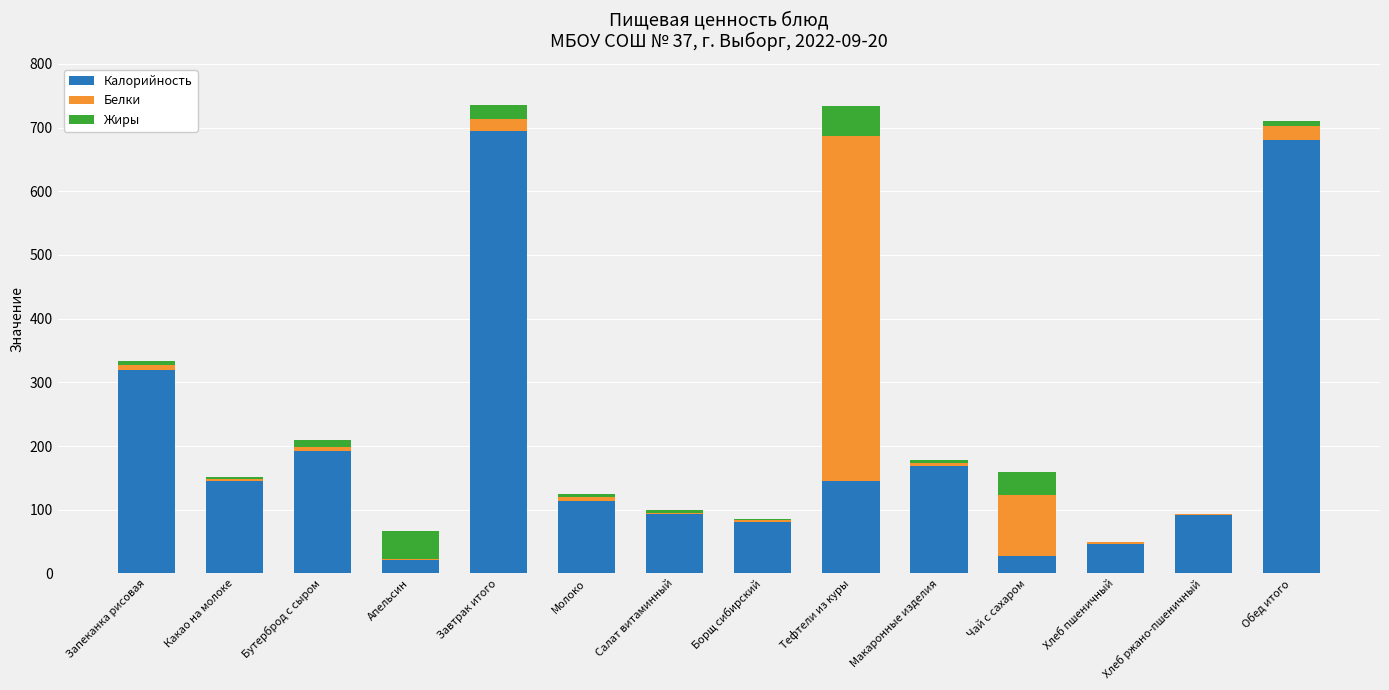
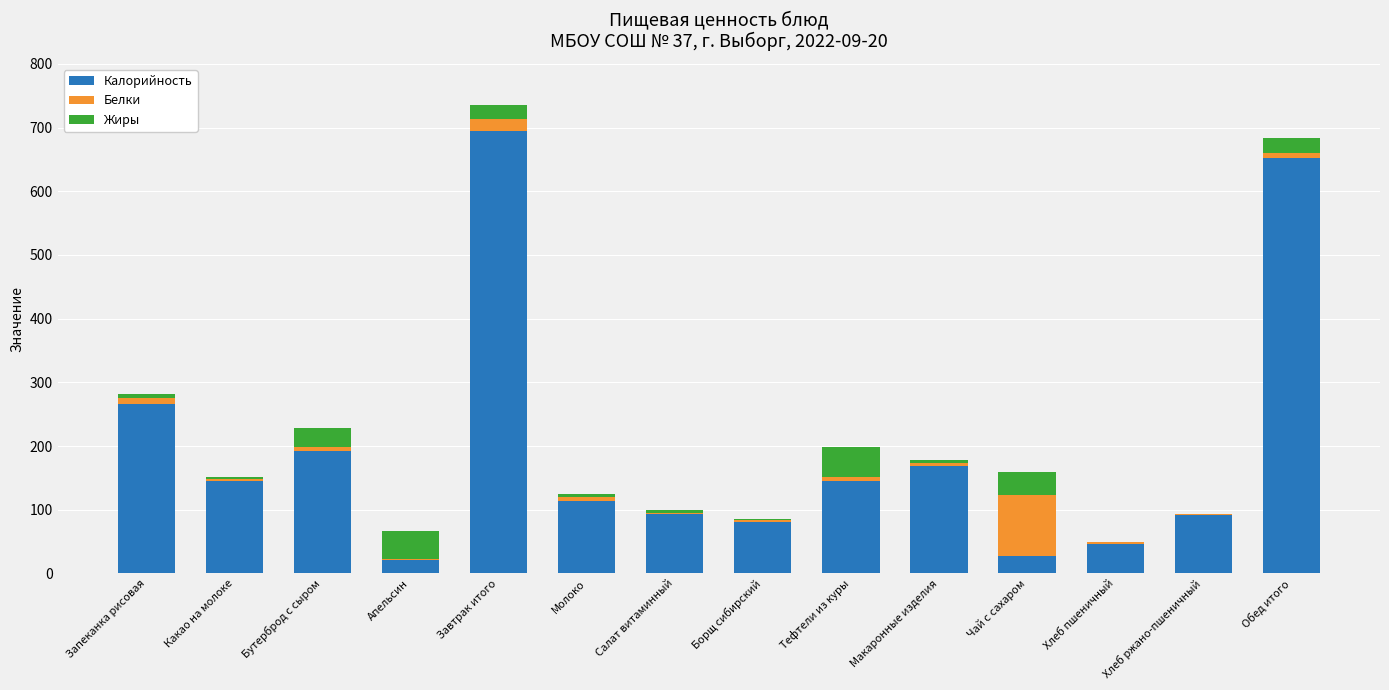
Калорийность, Запеканка рисовая: 320 -> 270
Жиры, Бутерброд с сыром: 10 -> 30
Белки, Тефтели из куры: 540 -> 10
Калорийность, Обед итого: 680 -> 650
Белки, Обед итого: 20 -> 10
Жиры, Обед итого: 10 -> 20
